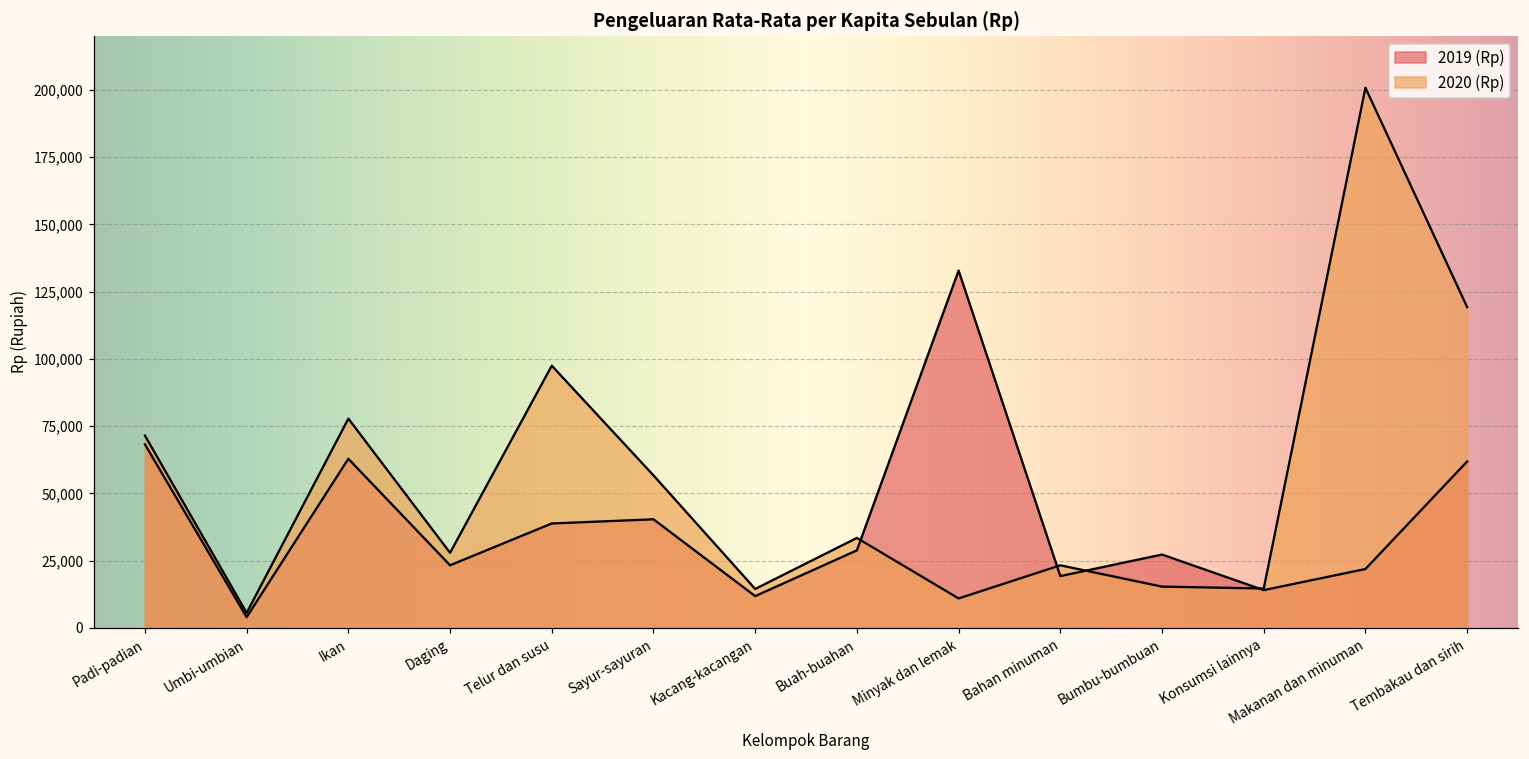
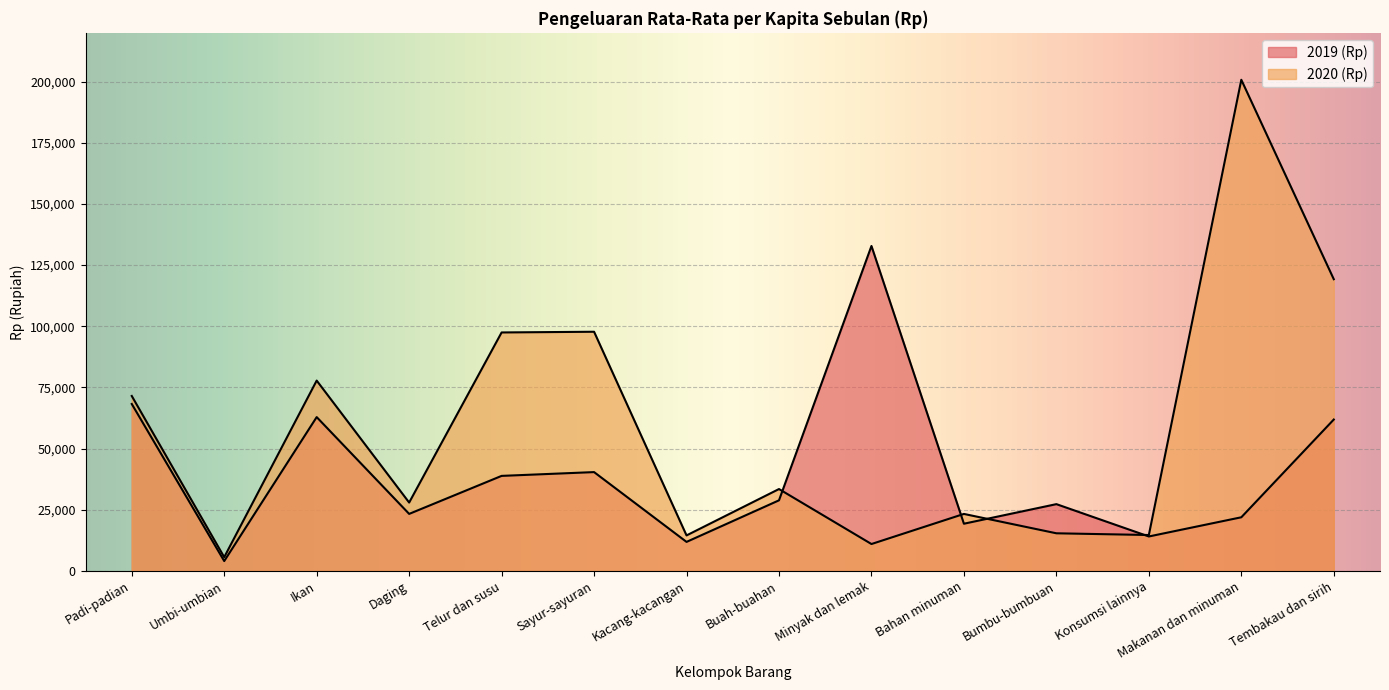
2020 (Rp), Sayur-sayuran: 57,000 -> 98,000
